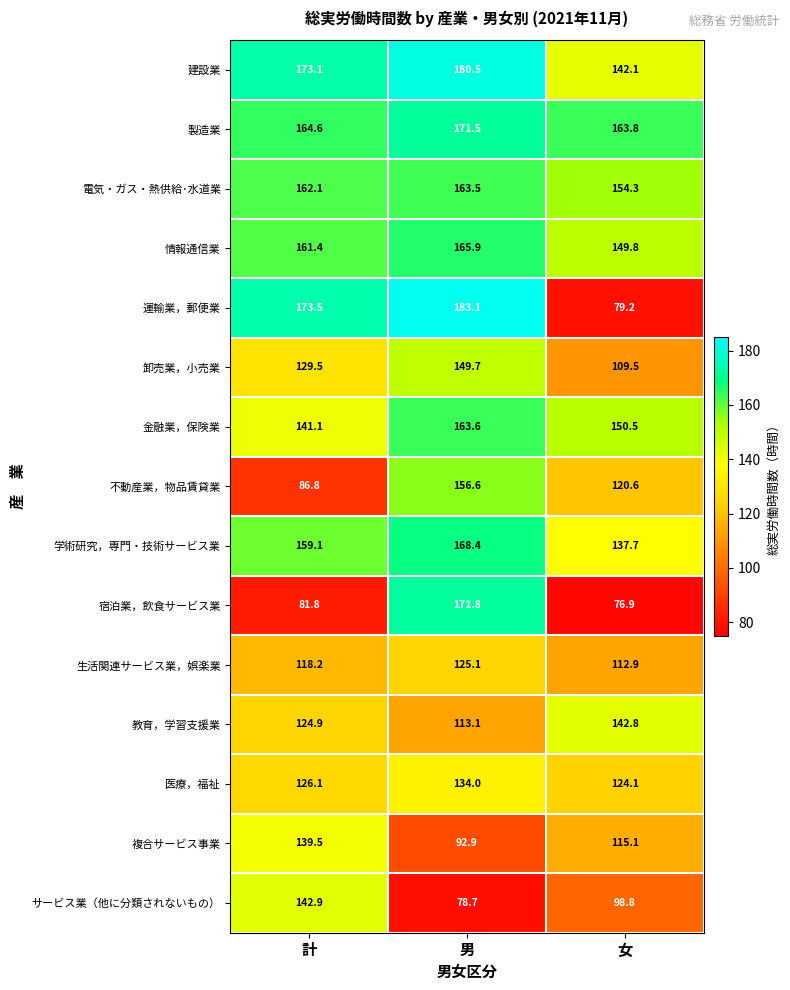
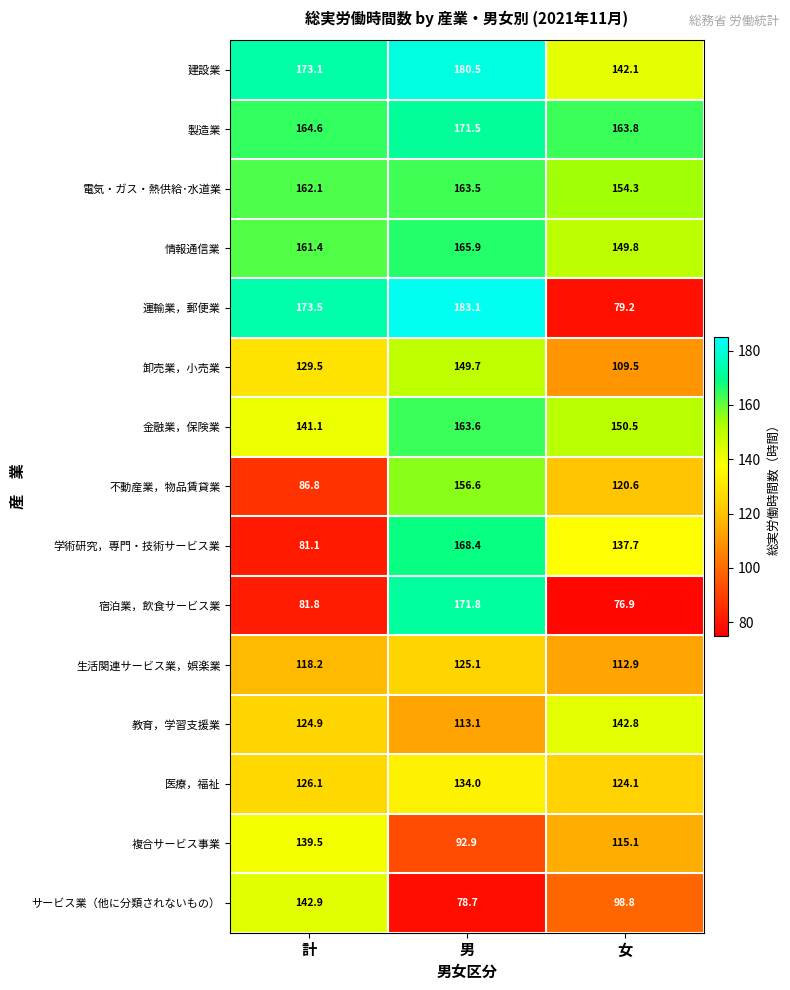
学術研究，専門・技術サービス業, 計: 159.1 -> 81.1
